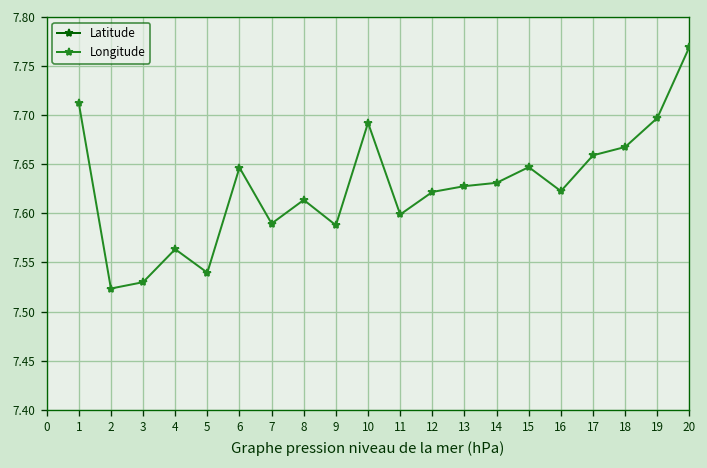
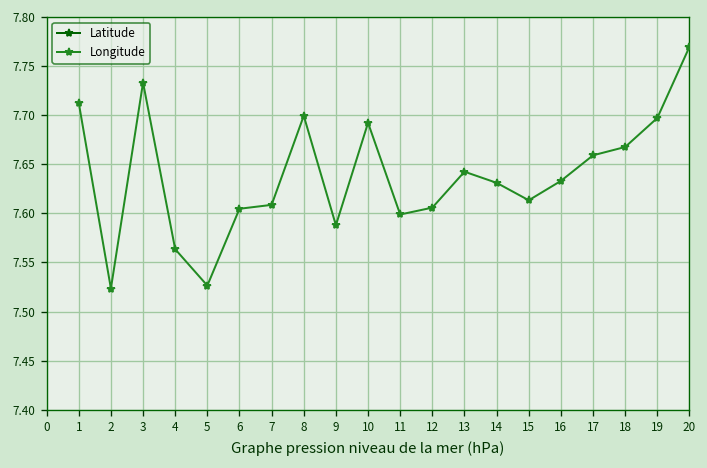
Longitude, 3: 7.53 -> 7.73
Longitude, 5: 7.54 -> 7.53
Longitude, 6: 7.65 -> 7.60
Longitude, 7: 7.59 -> 7.61
Longitude, 8: 7.61 -> 7.70
Longitude, 12: 7.62 -> 7.61
Longitude, 13: 7.63 -> 7.64
Longitude, 15: 7.65 -> 7.61
Longitude, 16: 7.62 -> 7.63
